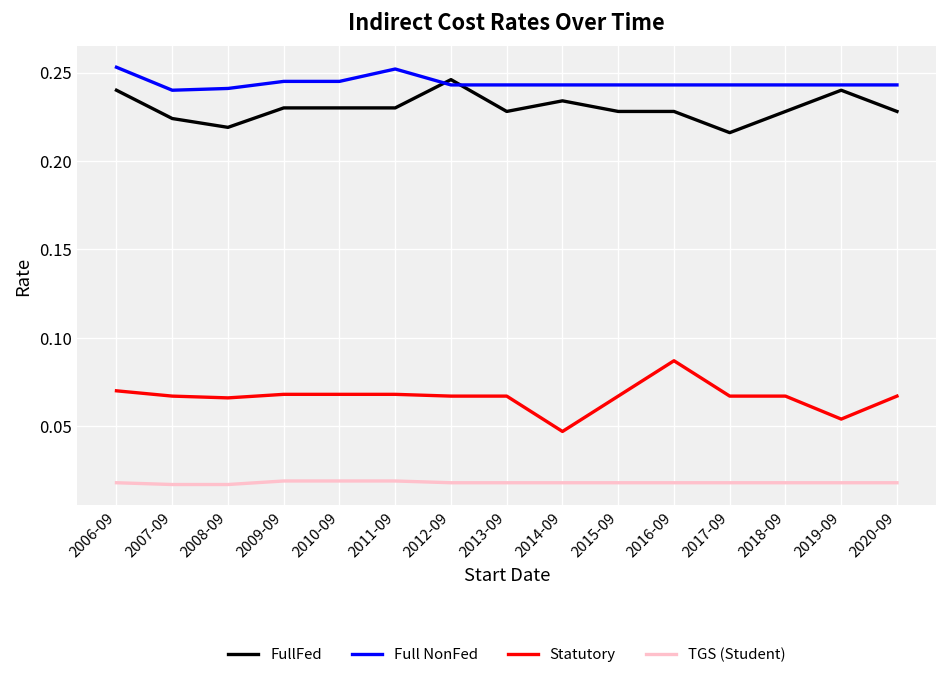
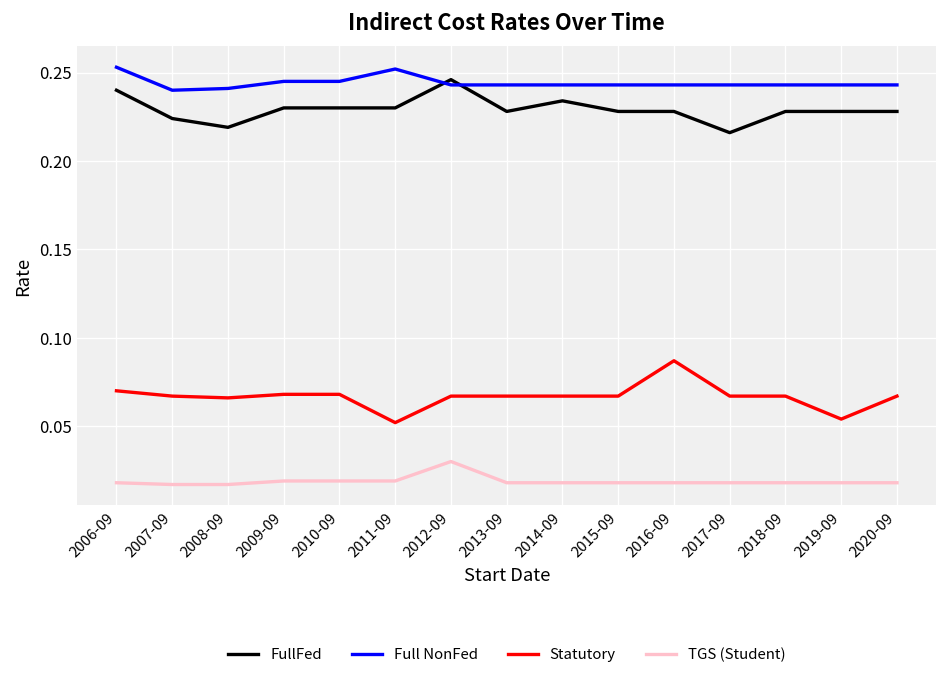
Statutory, 2011-09: 0.068 -> 0.052
TGS (Student), 2012-09: 0.018 -> 0.030
Statutory, 2014-09: 0.047 -> 0.067
FullFed, 2019-09: 0.240 -> 0.228
